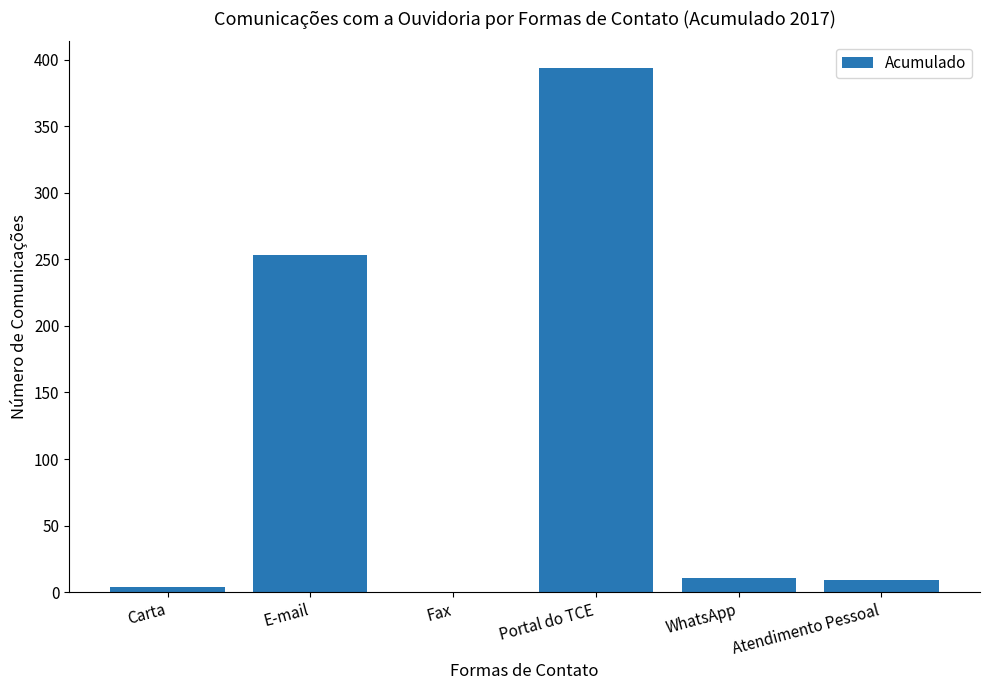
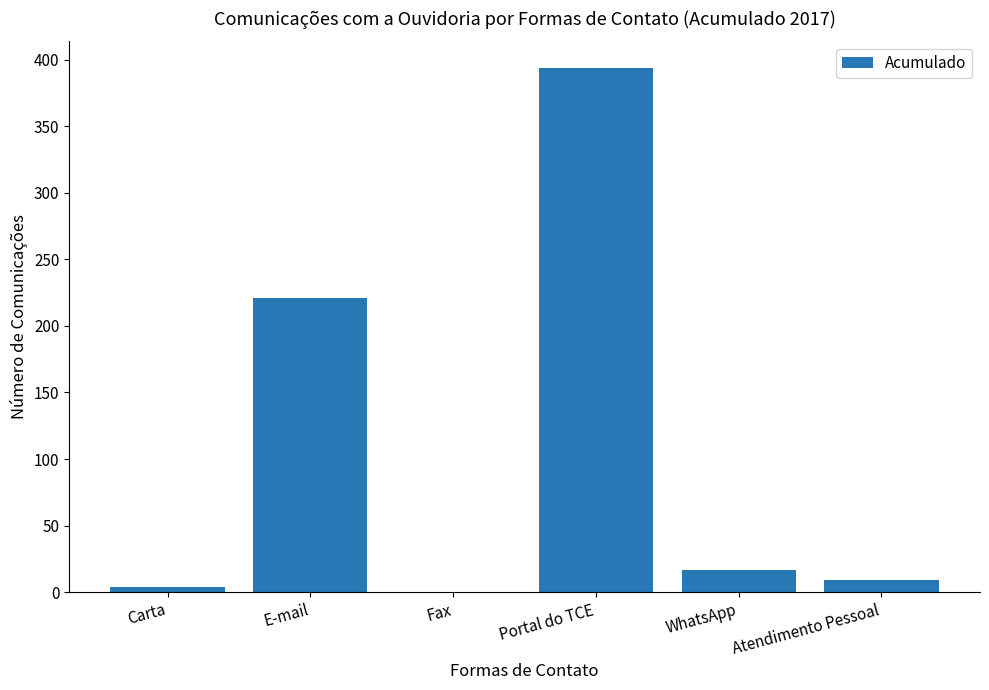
E-mail: 253 -> 221
WhatsApp: 11 -> 17
